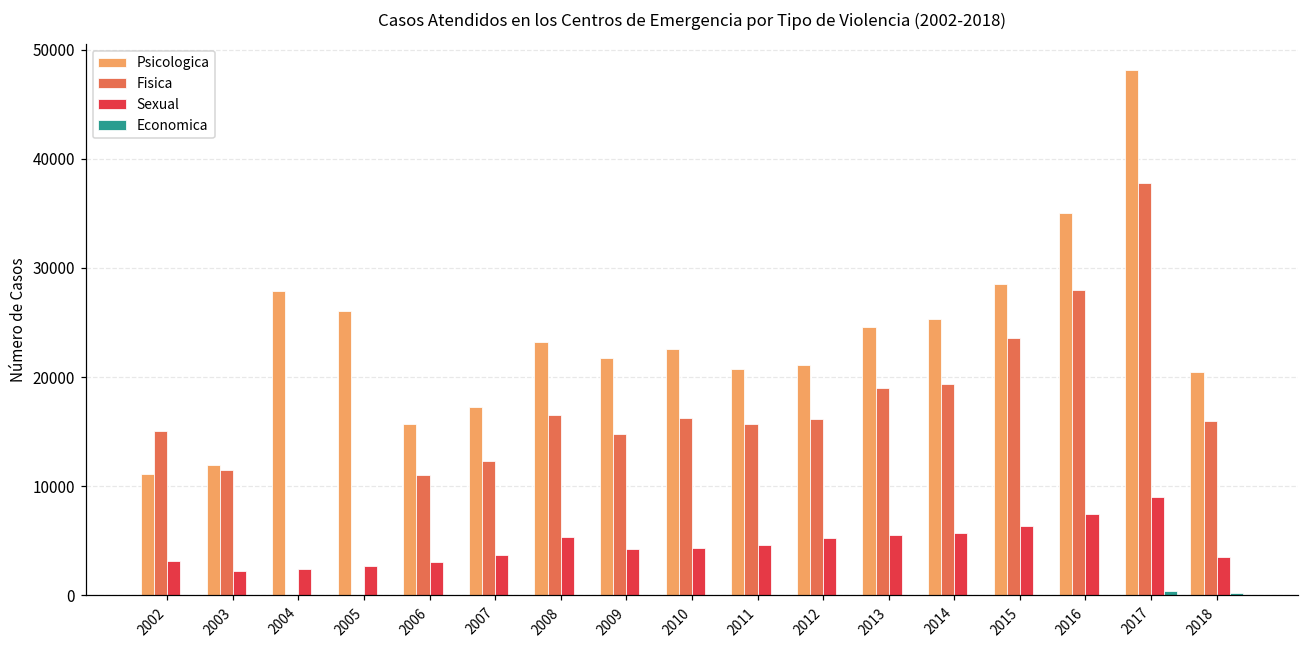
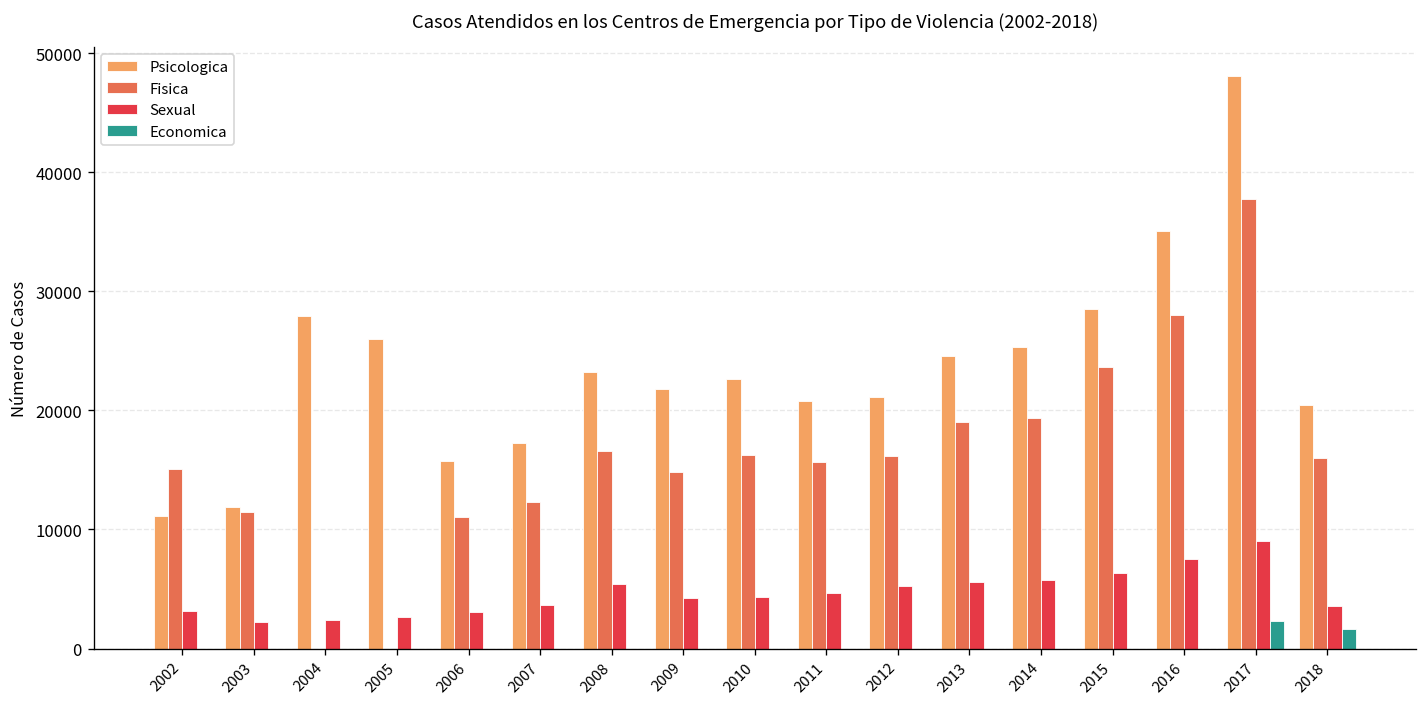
Economica, 2017: 0 -> 2000
Economica, 2018: 0 -> 2000
